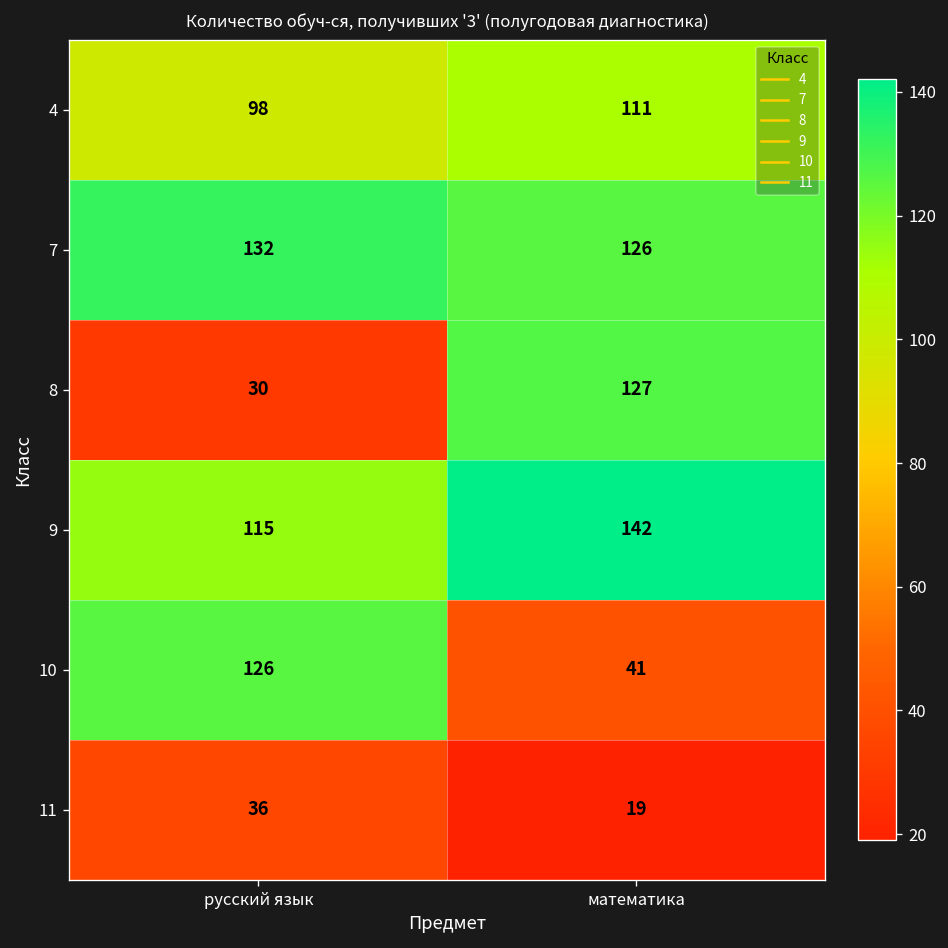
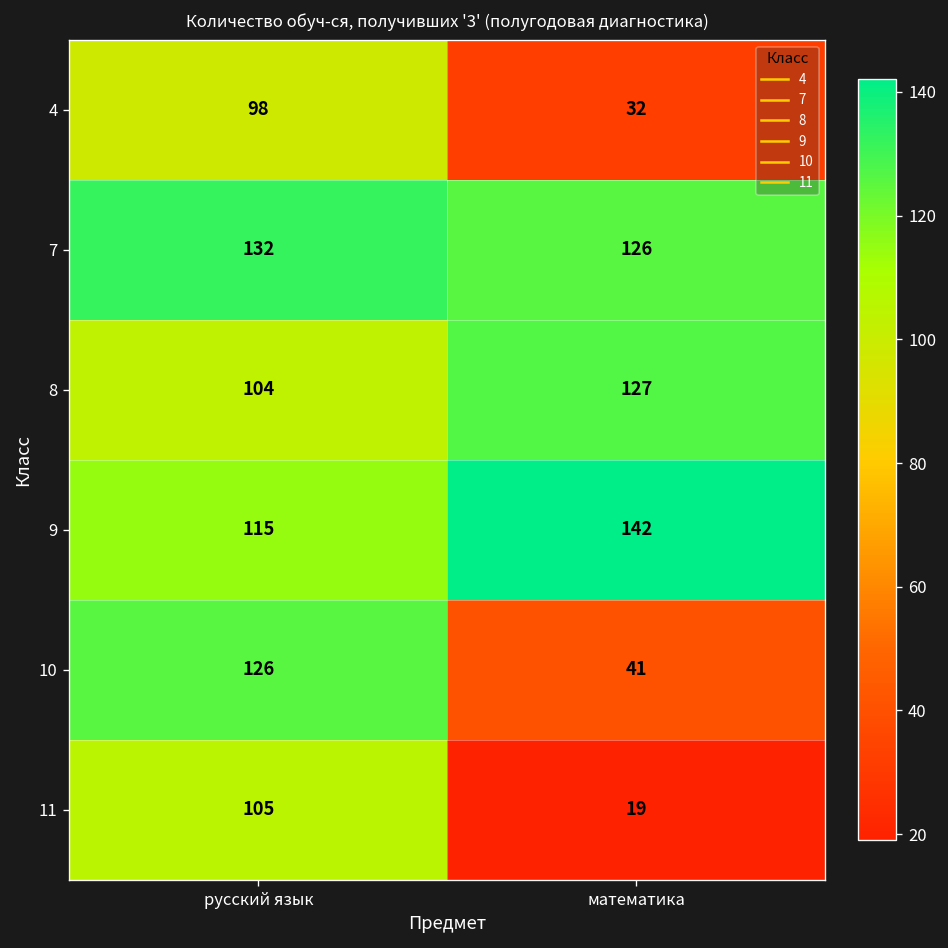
4, математика: 111 -> 32
8, русский язык: 30 -> 104
11, русский язык: 36 -> 105
